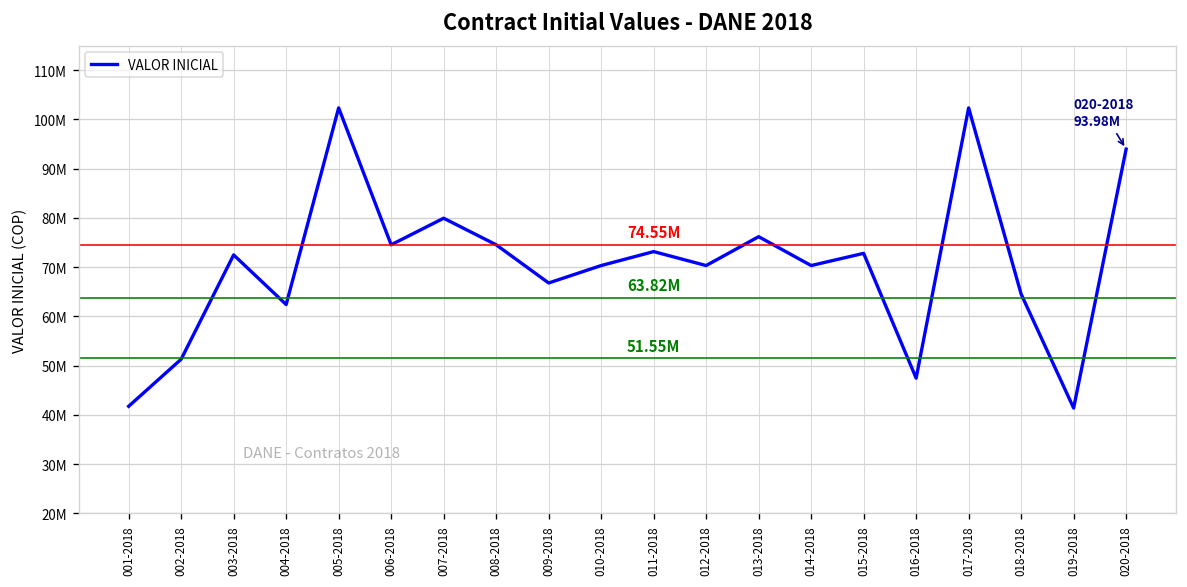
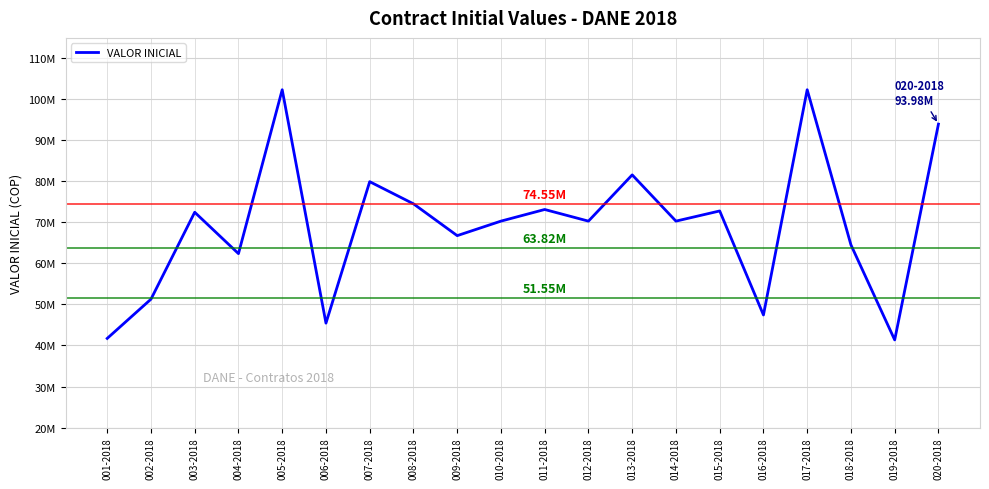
006-2018: 75000000 -> 45000000
013-2018: 76000000 -> 82000000
